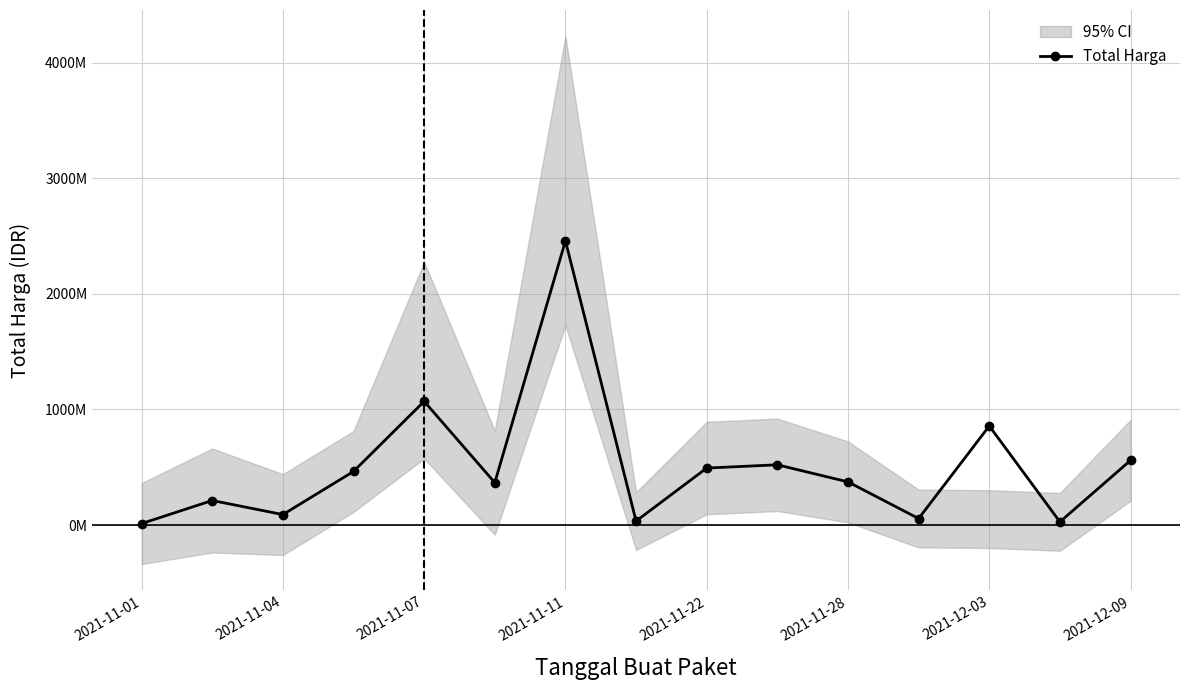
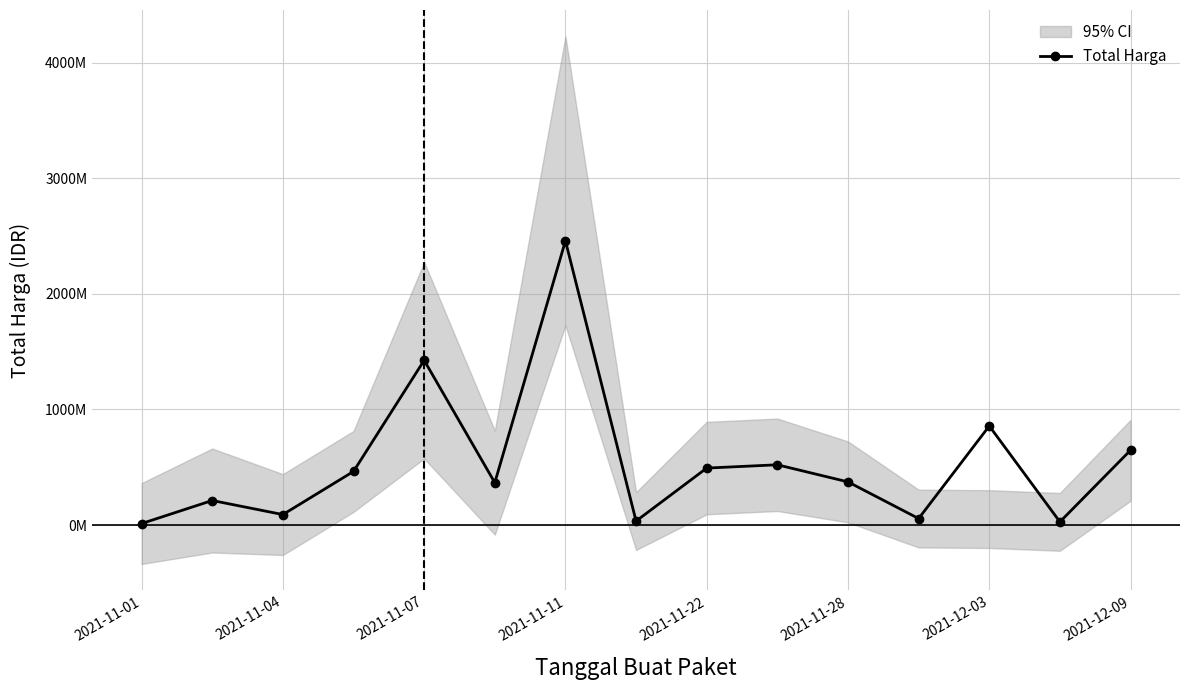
Total Harga, 2021-11-07: 1070000000 -> 1430000000
Total Harga, 2021-12-09: 560000000 -> 650000000
